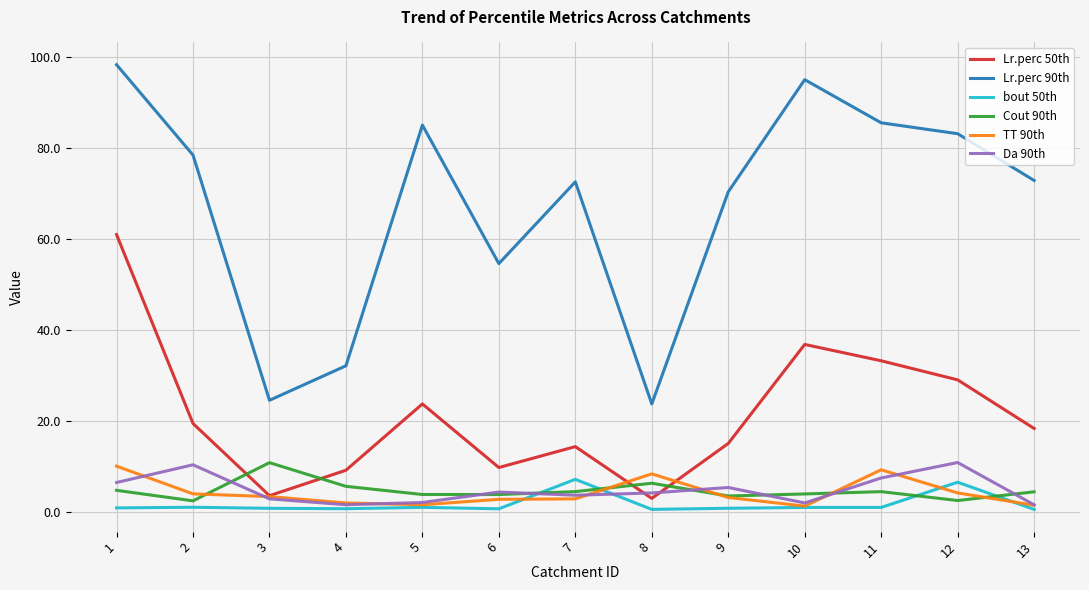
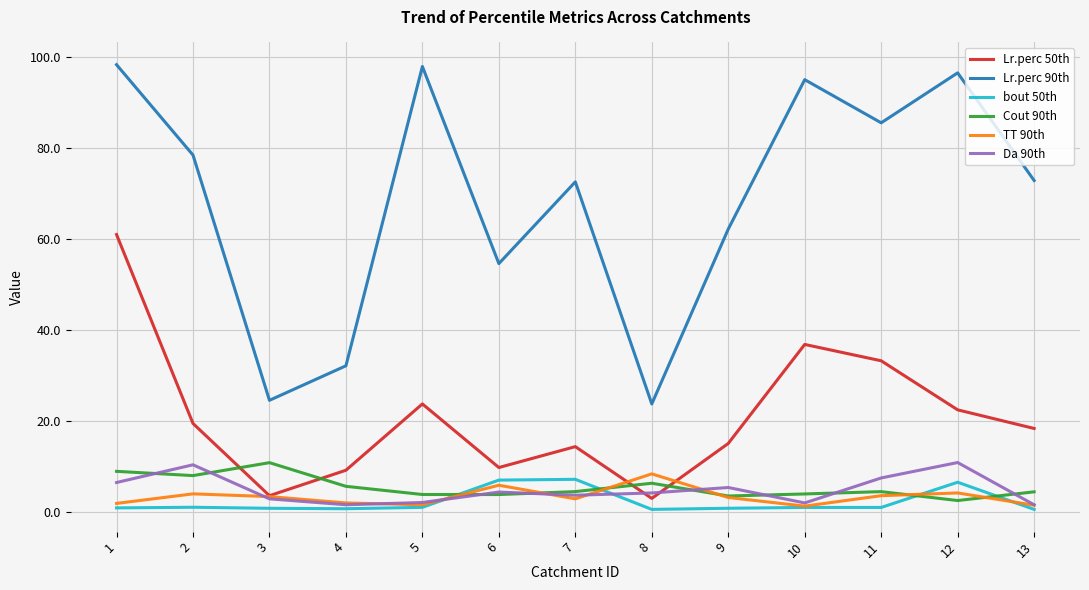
Cout 90th, 1: 5 -> 9
TT 90th, 1: 10 -> 2
Cout 90th, 2: 2 -> 8
Lr.perc 90th, 5: 85 -> 98
bout 50th, 6: 1 -> 7
TT 90th, 6: 3 -> 6
Lr.perc 90th, 9: 70 -> 62
TT 90th, 11: 9 -> 4
Lr.perc 50th, 12: 29 -> 22
Lr.perc 90th, 12: 83 -> 97
